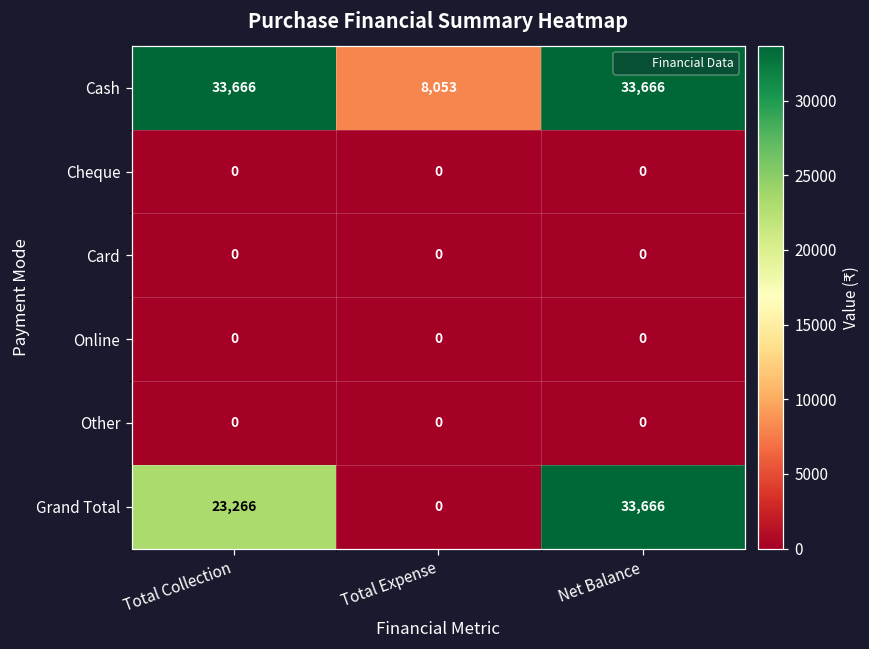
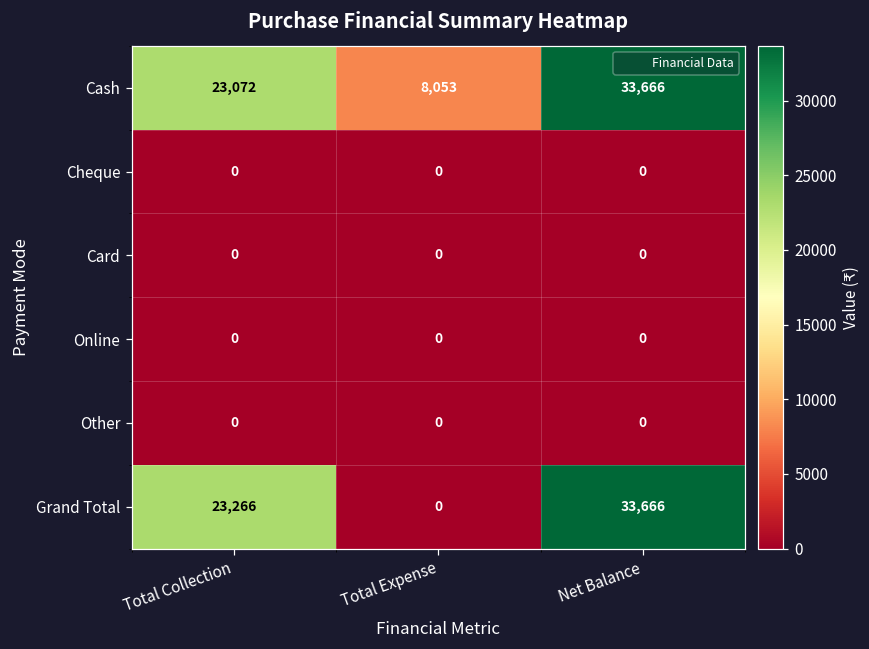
Cash, Total Collection: 33,666 -> 23,072
